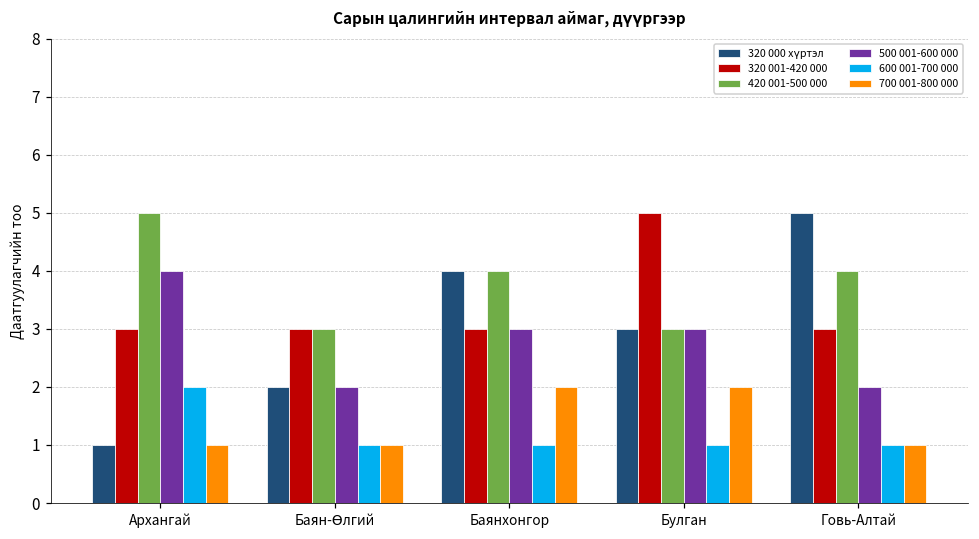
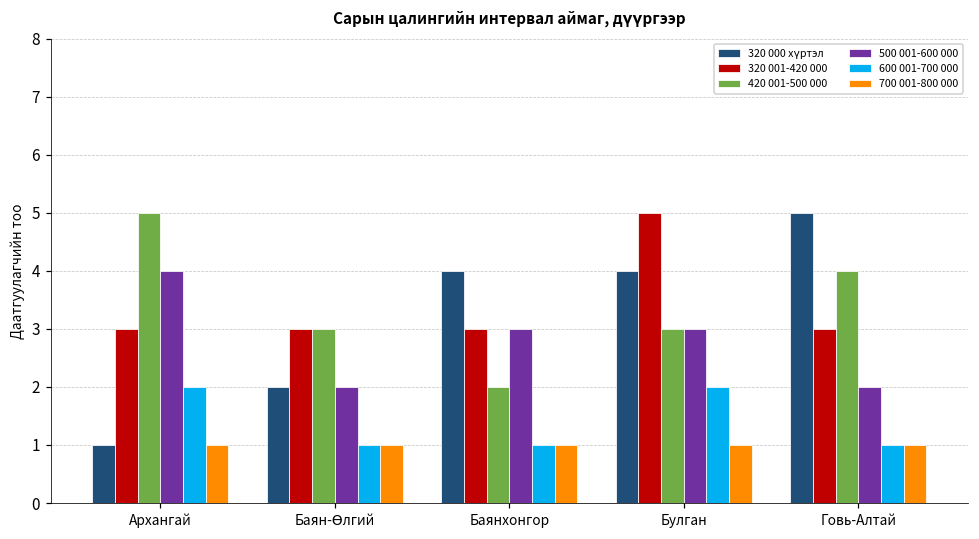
420 001-500 000, Баянхонгор: 4 -> 2
700 001-800 000, Баянхонгор: 2 -> 1
320 000 хүртэл, Булган: 3 -> 4
600 001-700 000, Булган: 1 -> 2
700 001-800 000, Булган: 2 -> 1
